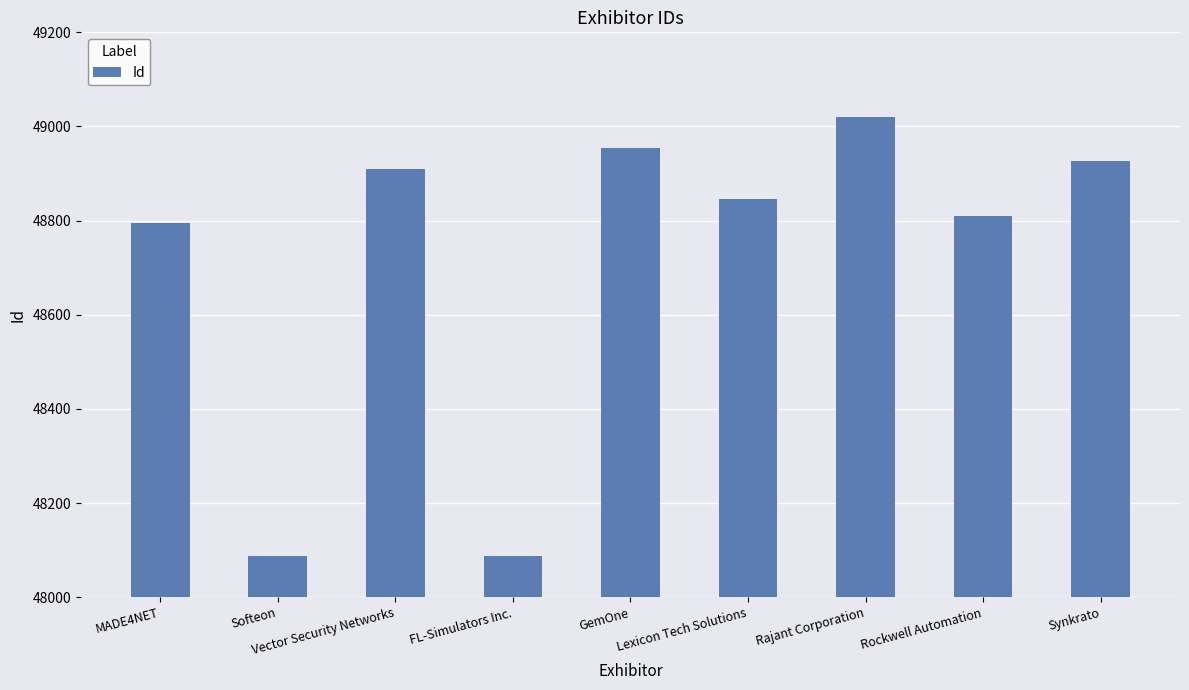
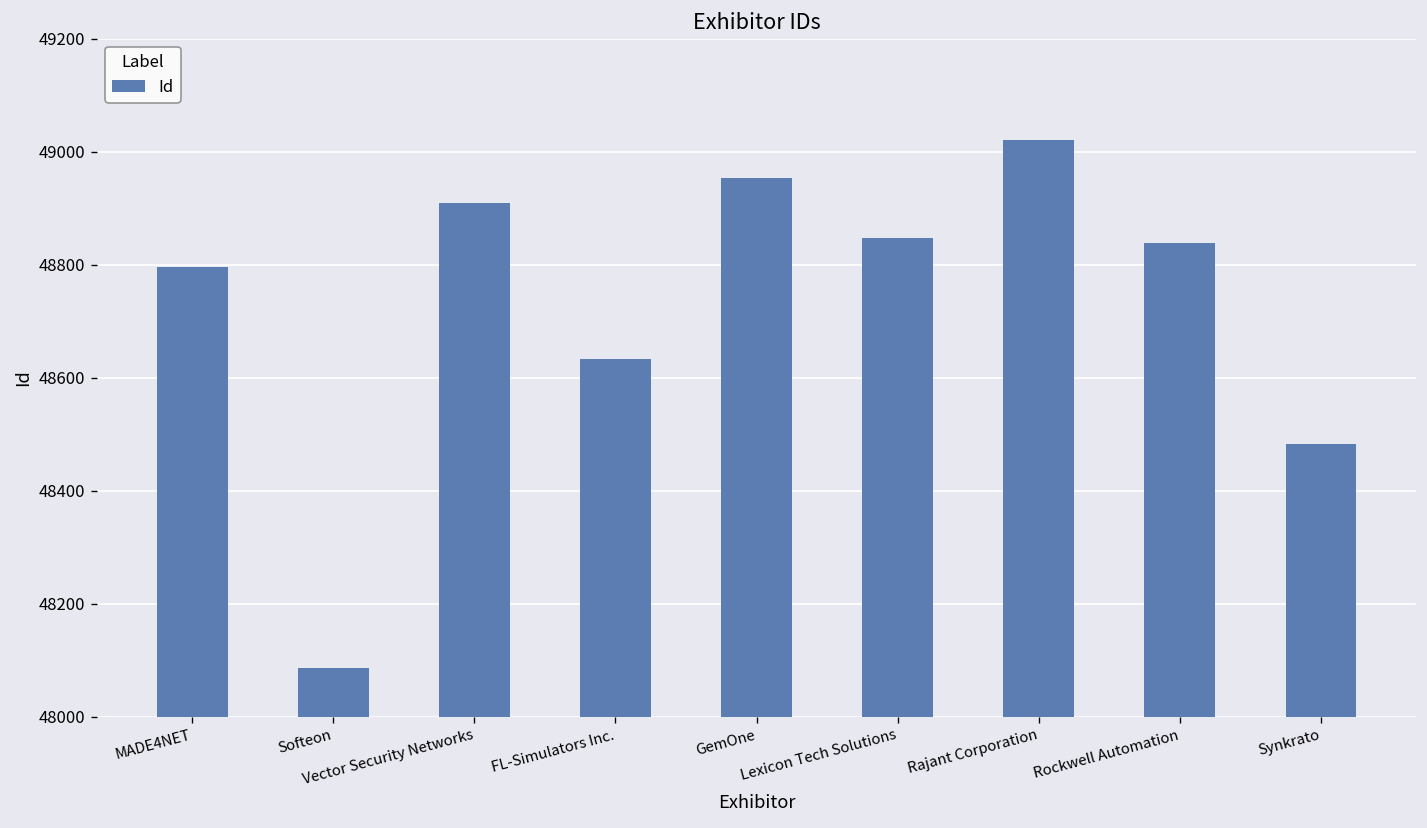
FL-Simulators Inc.: 48090 -> 48630
Rockwell Automation: 48810 -> 48840
Synkrato: 48930 -> 48480
